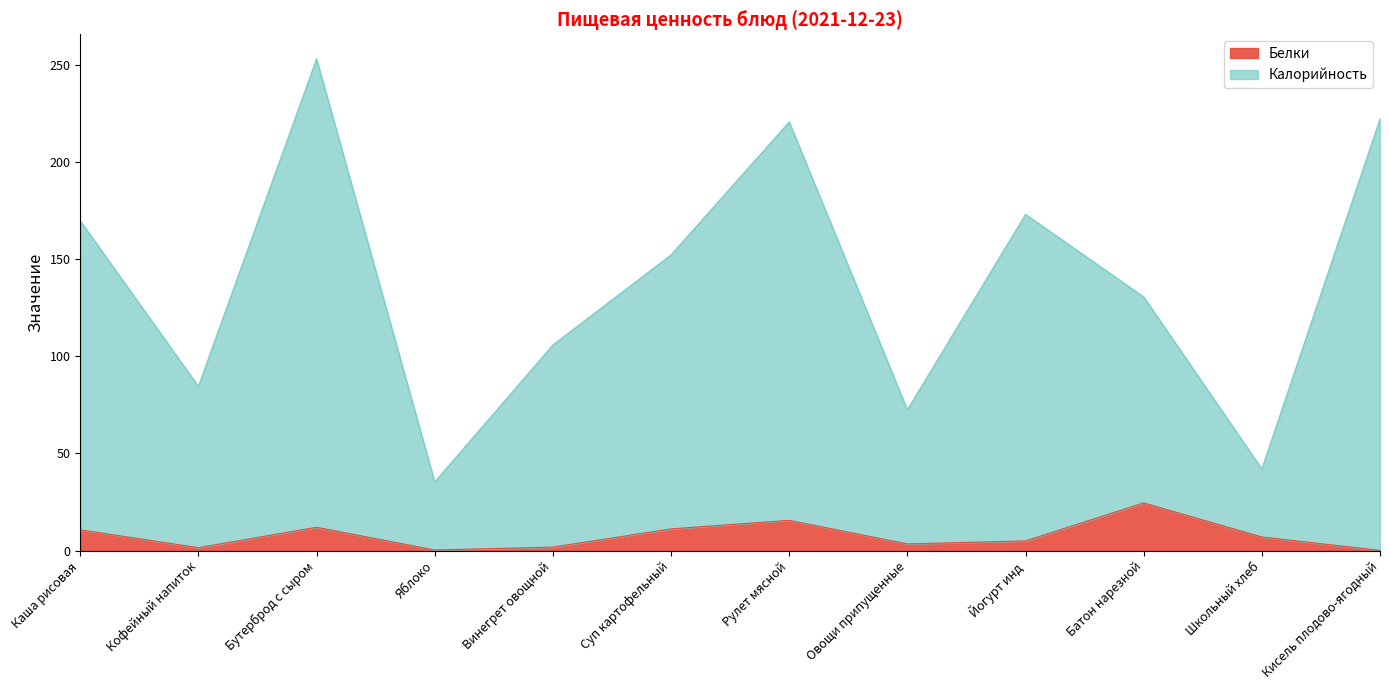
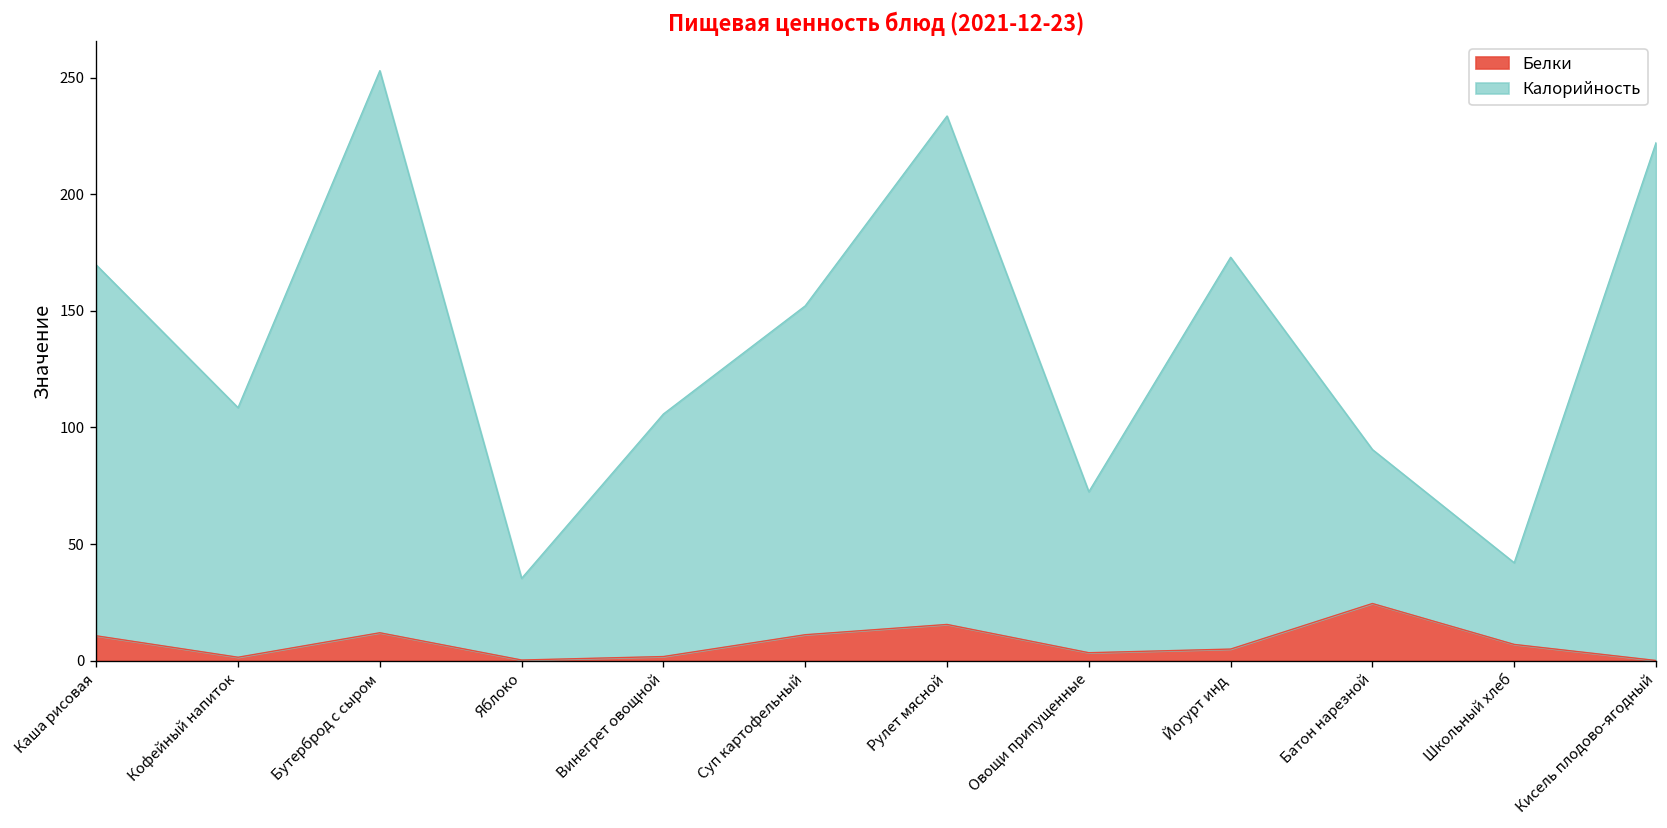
Калорийность, Кофейный напиток: 83 -> 107
Калорийность, Рулет мясной: 205 -> 218
Калорийность, Батон нарезной: 106 -> 66
